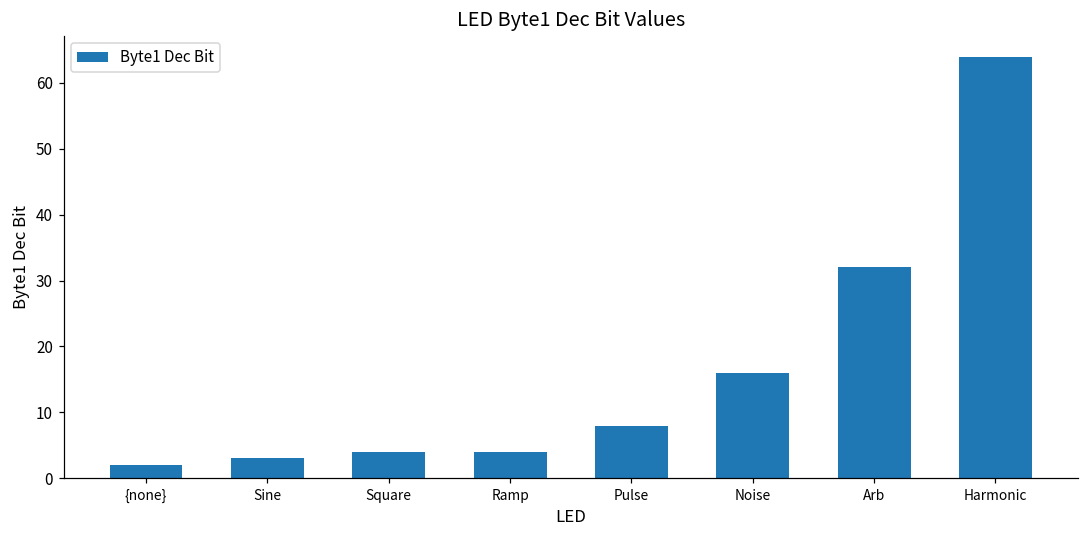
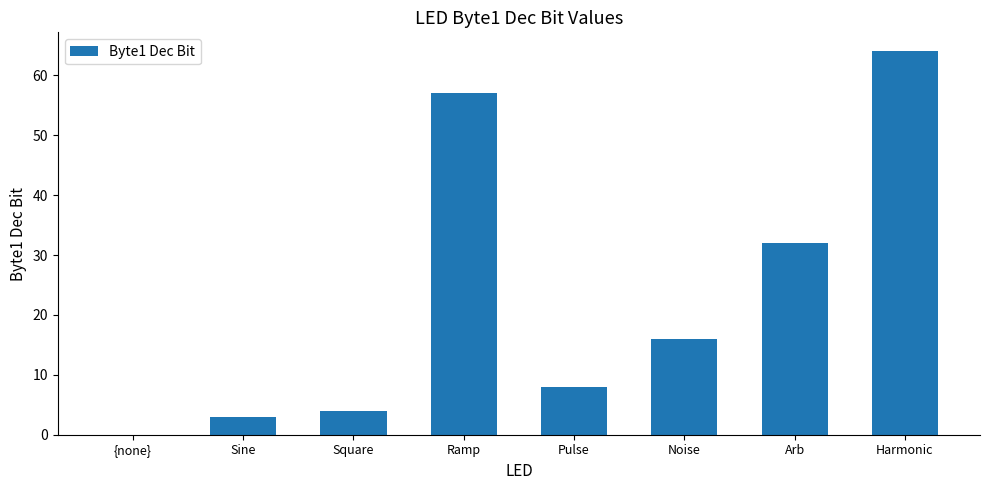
{none}: 2 -> 0
Ramp: 4 -> 57
